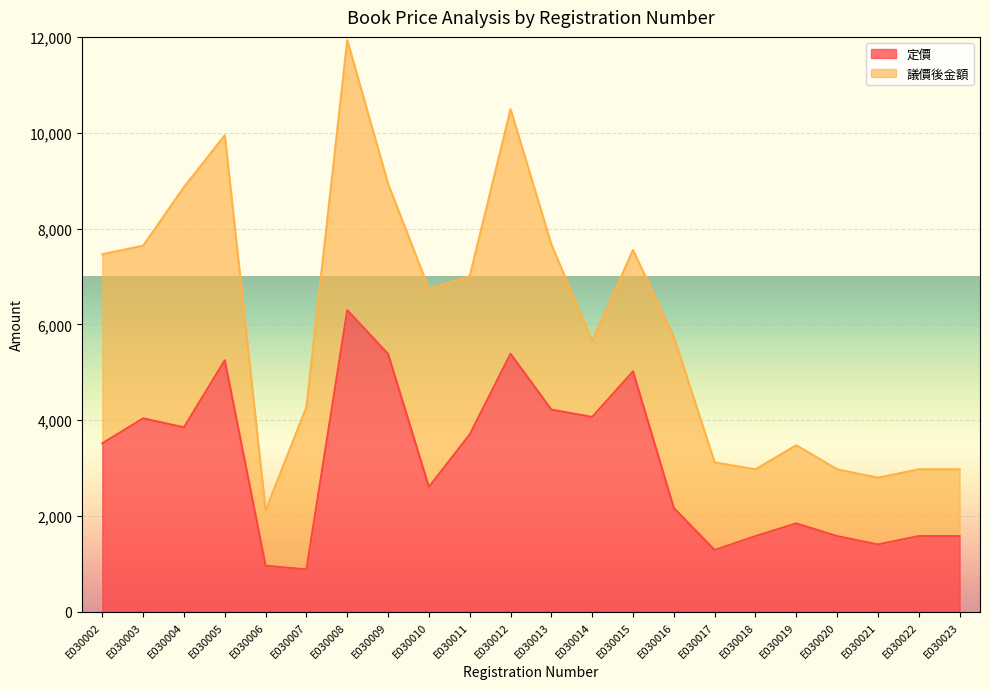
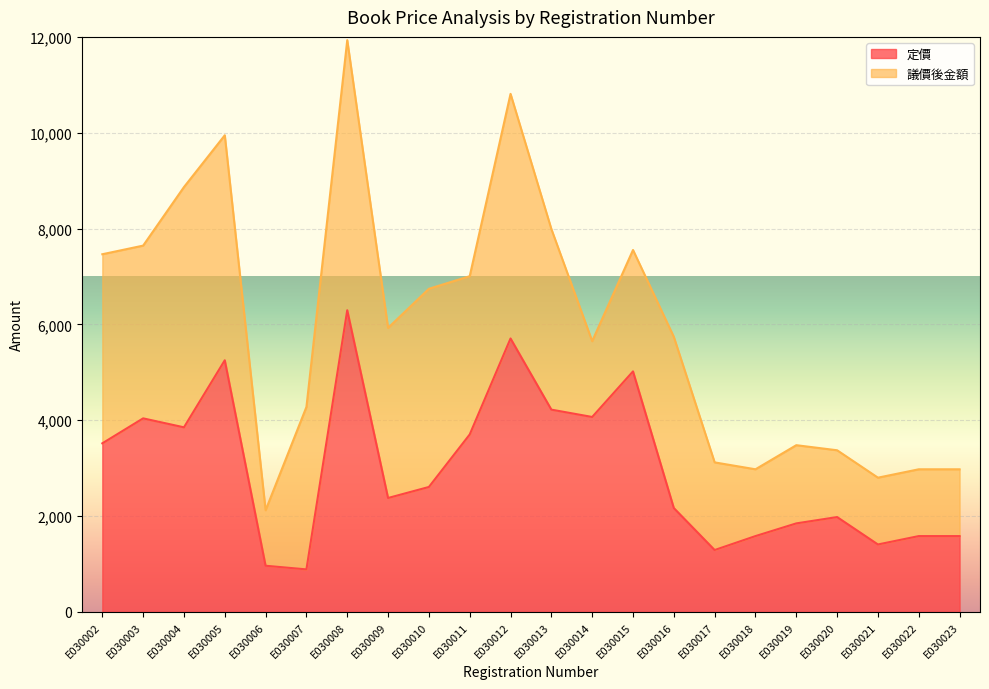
定價, E030009: 5,400 -> 2,400
定價, E030012: 5,400 -> 5,700
議價後金額, E030013: 3,400 -> 3,800
定價, E030020: 1,600 -> 2,000
